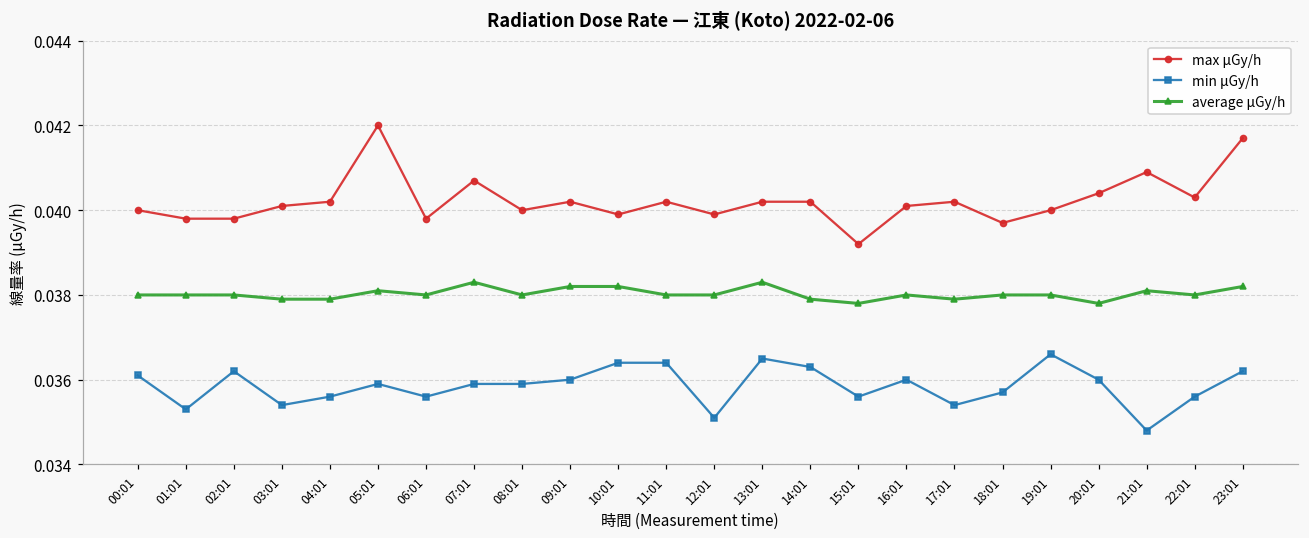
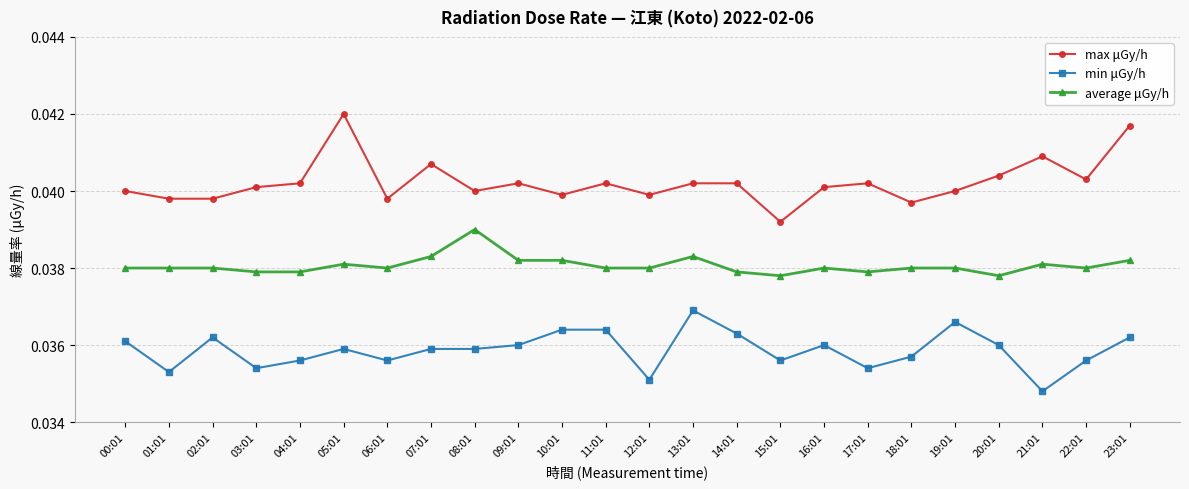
average μGy/h, 08:01: 0.038 -> 0.039
min μGy/h, 13:01: 0.0365 -> 0.0369
